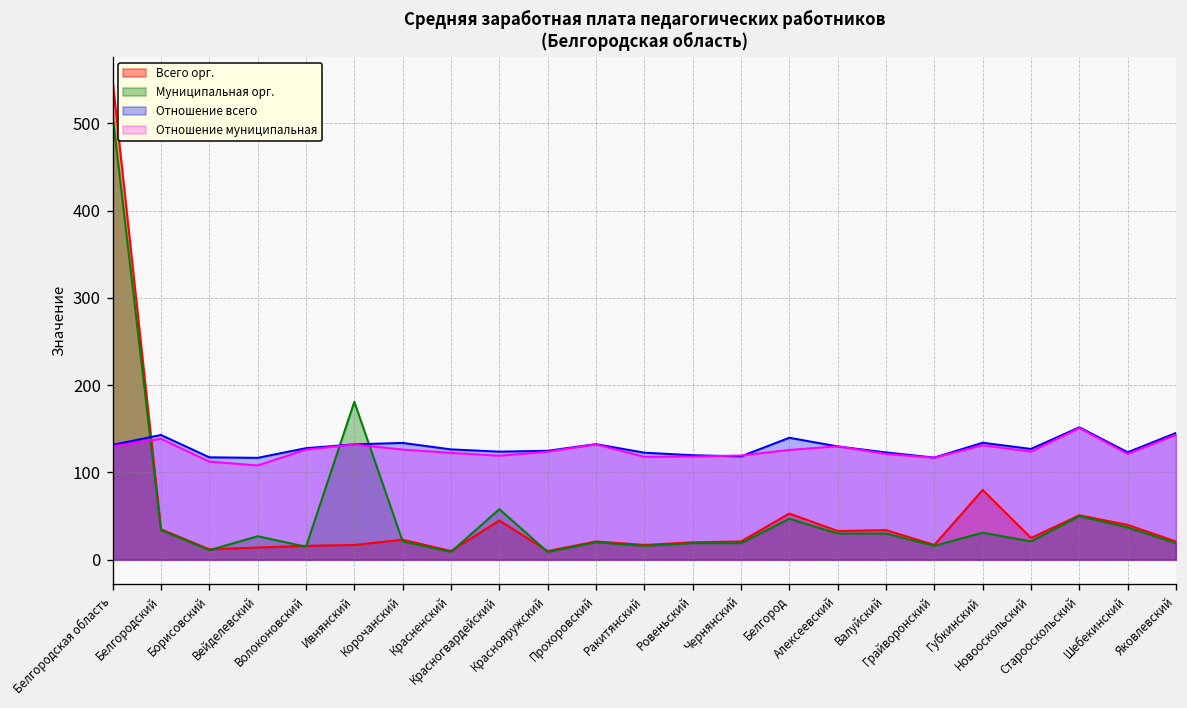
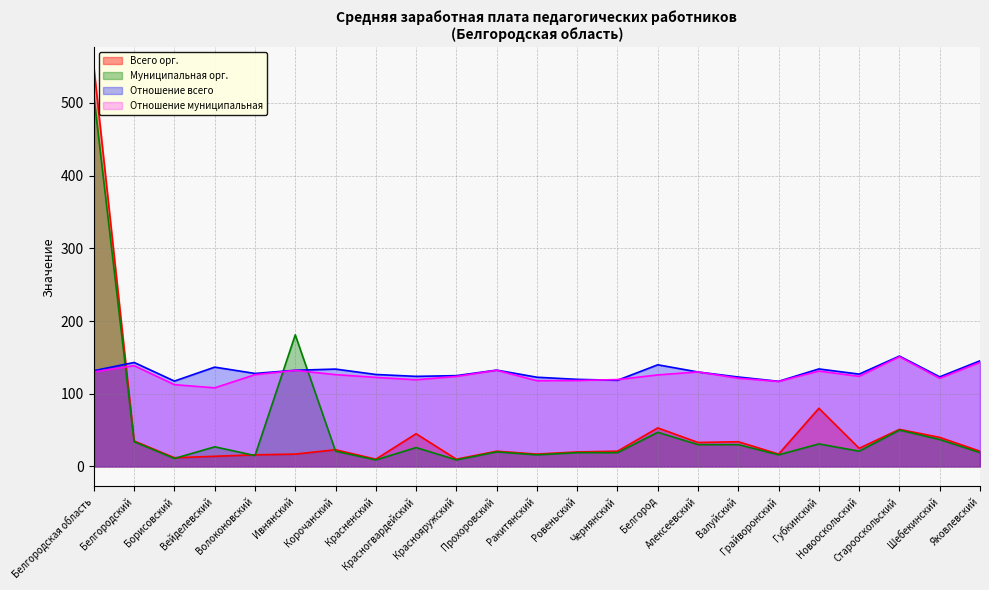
Отношение всего, Вейделевский: 120 -> 140
Муниципальная орг., Красногвардейский: 60 -> 30
